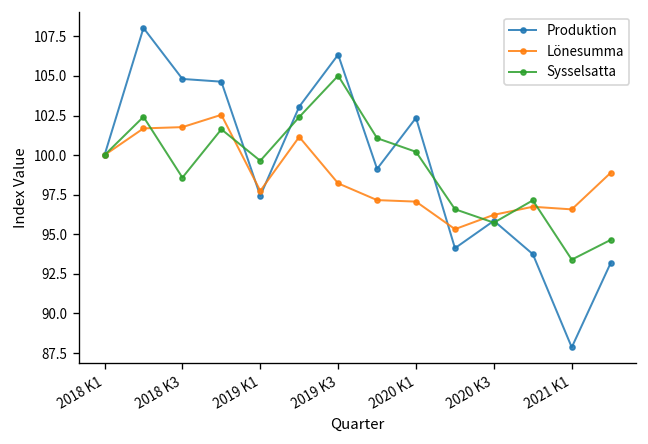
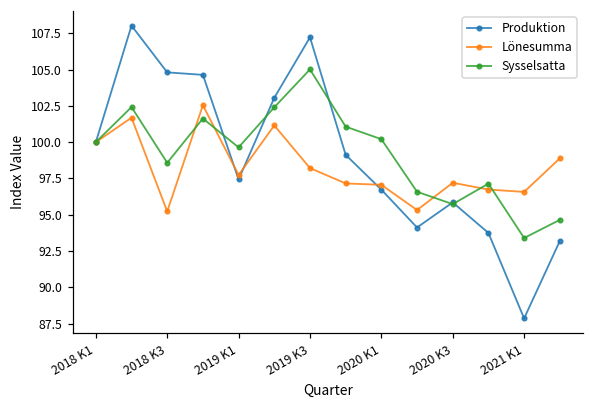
Lönesumma, 2018 K3: 101.8 -> 95.2
Produktion, 2019 K3: 106.3 -> 107.2
Produktion, 2020 K1: 102.4 -> 96.7
Lönesumma, 2020 K3: 96.2 -> 97.2
